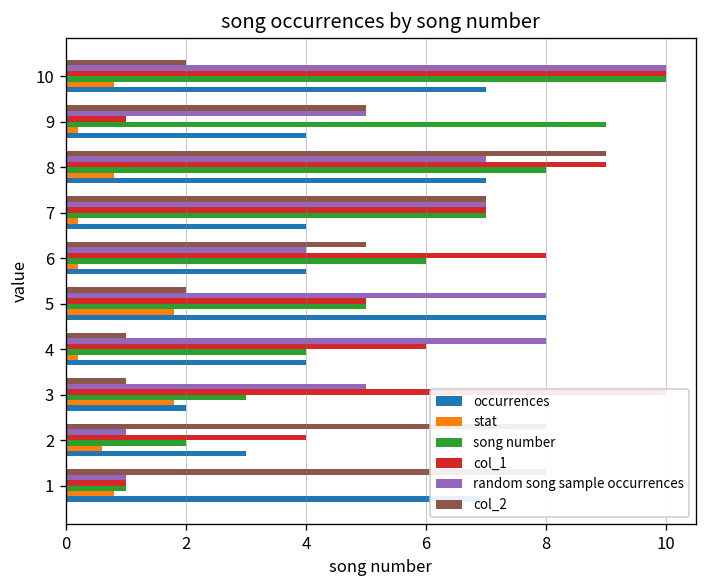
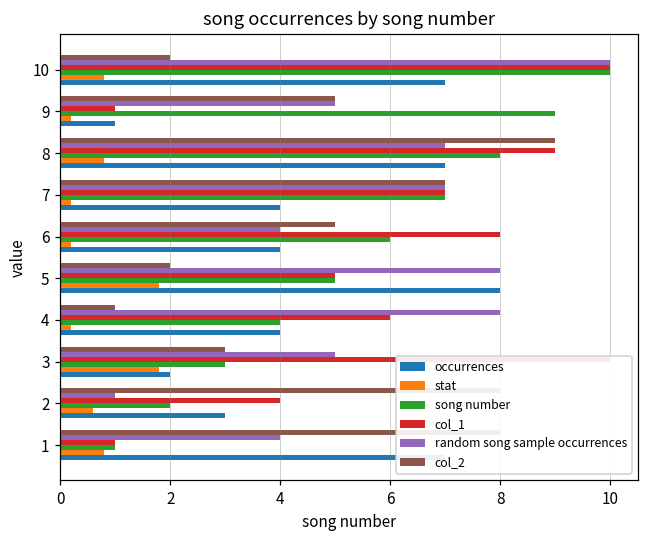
occurrences, 9: 4 -> 1
col_2, 3: 1 -> 3
random song sample occurrences, 1: 1 -> 4
